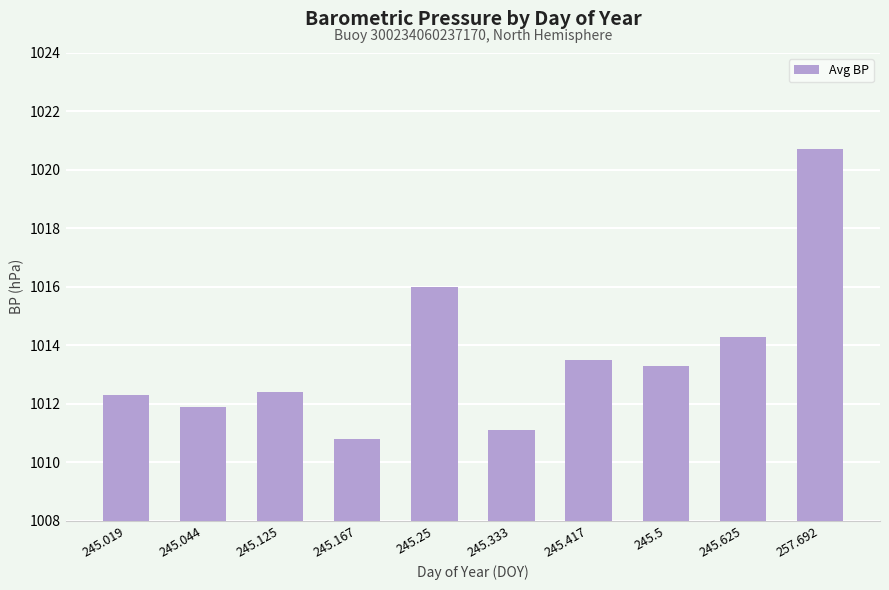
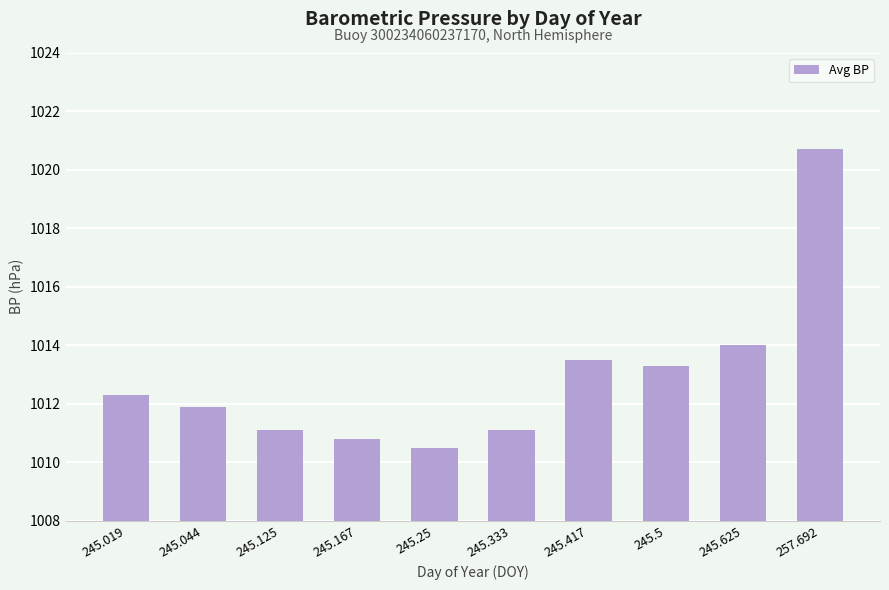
245.125: 1012.4 -> 1011.1
245.25: 1016.0 -> 1010.5
245.625: 1014.3 -> 1014.0
